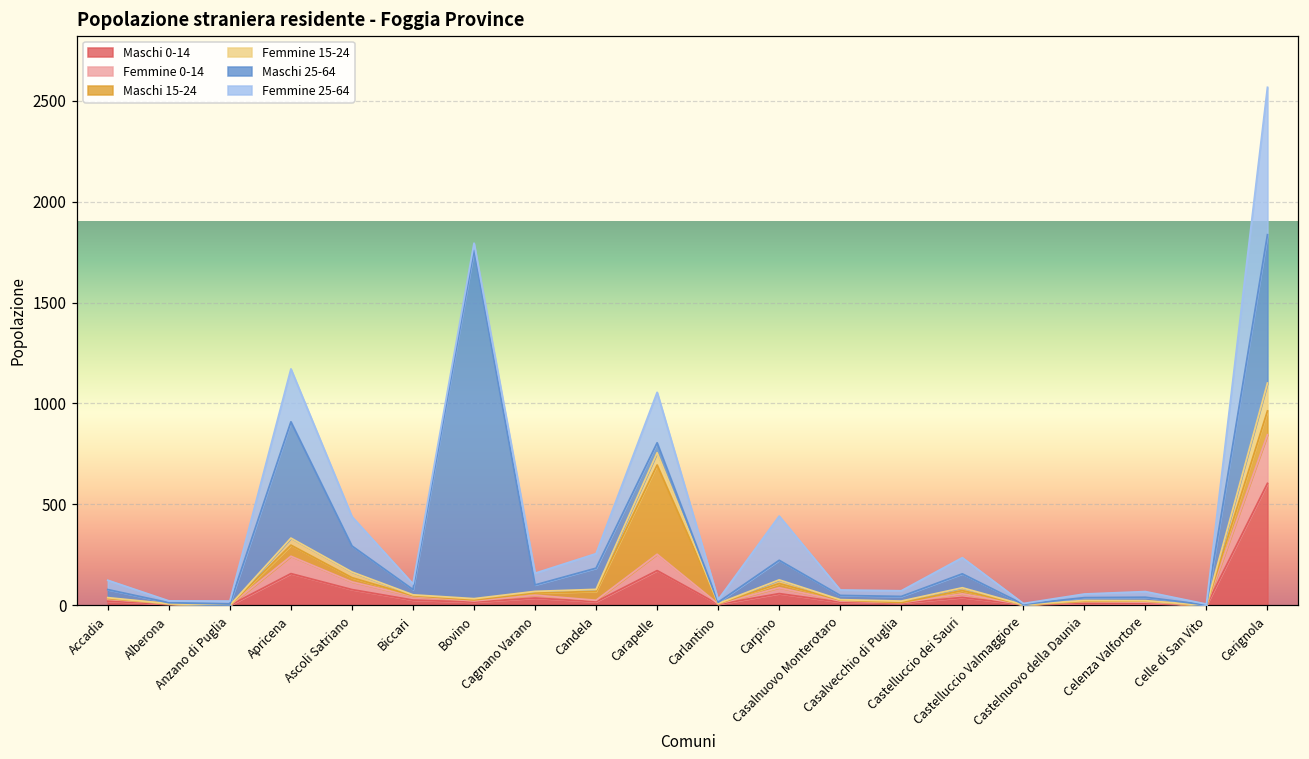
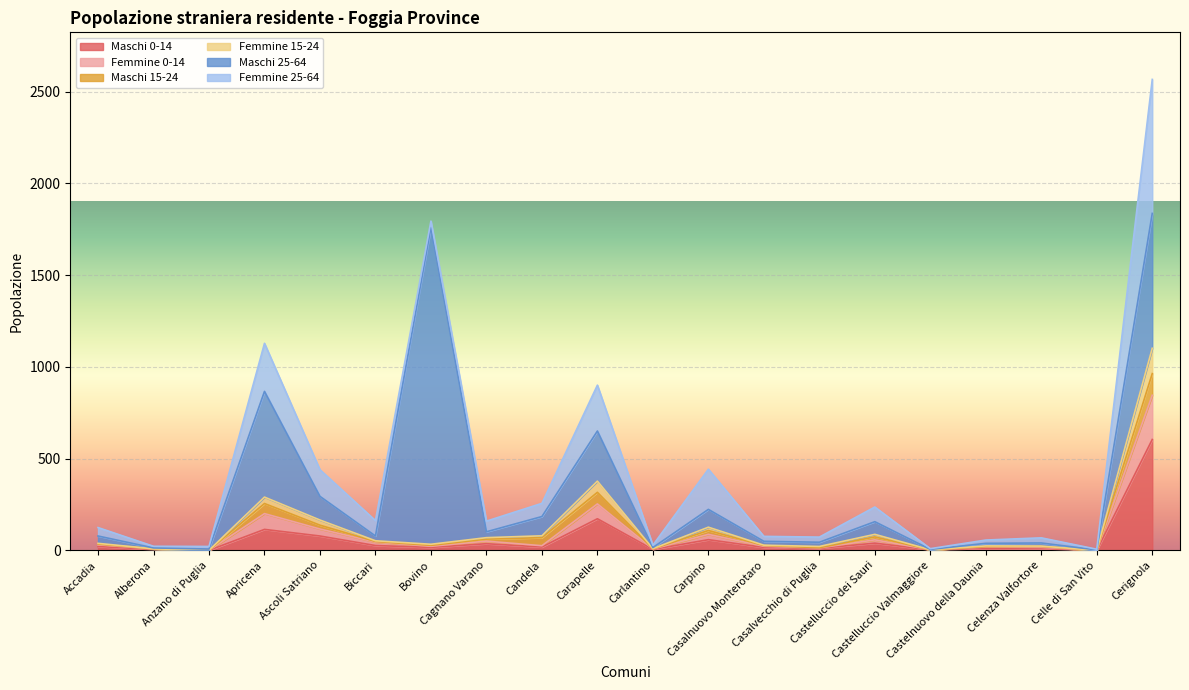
Maschi 0-14, Apricena: 160 -> 110
Femmine 25-64, Biccari: 30 -> 80
Maschi 15-24, Carapelle: 440 -> 60
Maschi 25-64, Carapelle: 50 -> 270
